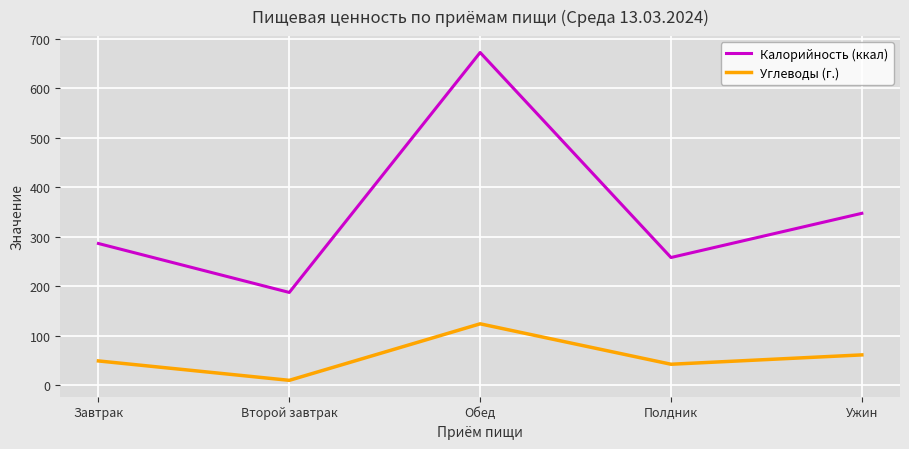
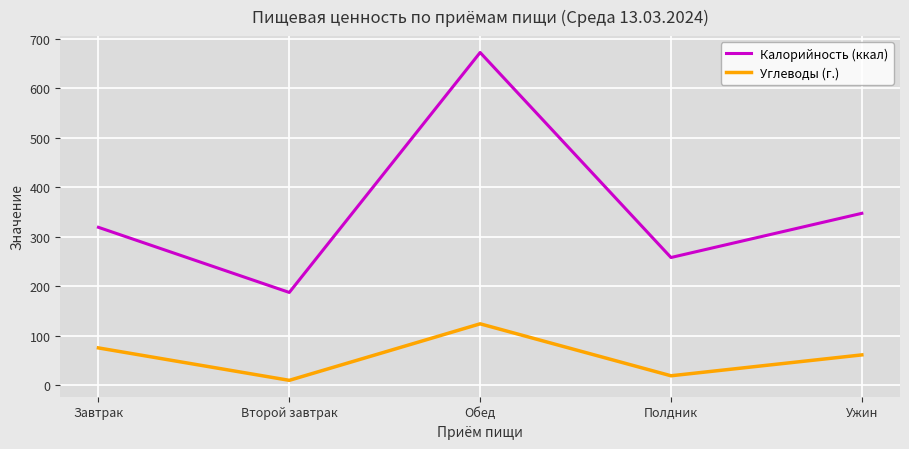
Калорийность (ккал), Завтрак: 290 -> 320
Углеводы (г.), Завтрак: 50 -> 80
Углеводы (г.), Полдник: 40 -> 20
